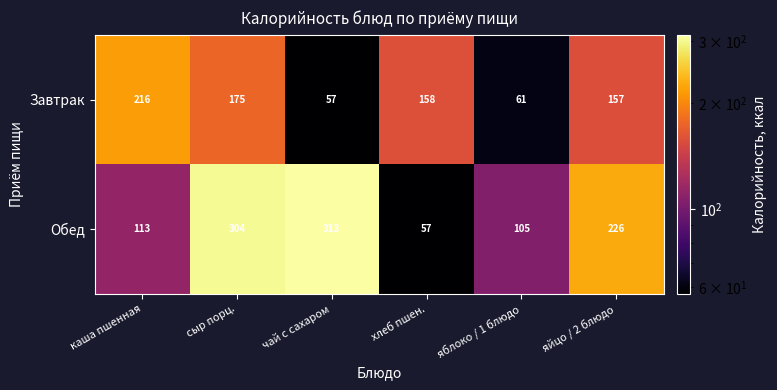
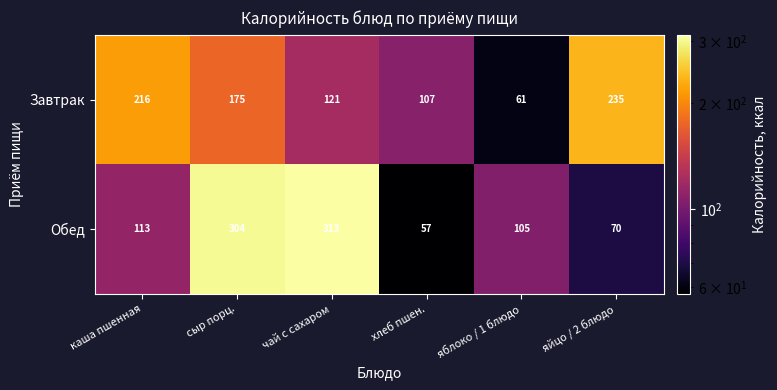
Завтрак, чай с сахаром: 57 -> 121
Завтрак, хлеб пшен.: 158 -> 107
Завтрак, яйцо / 2 блюдо: 157 -> 235
Обед, яйцо / 2 блюдо: 226 -> 70
